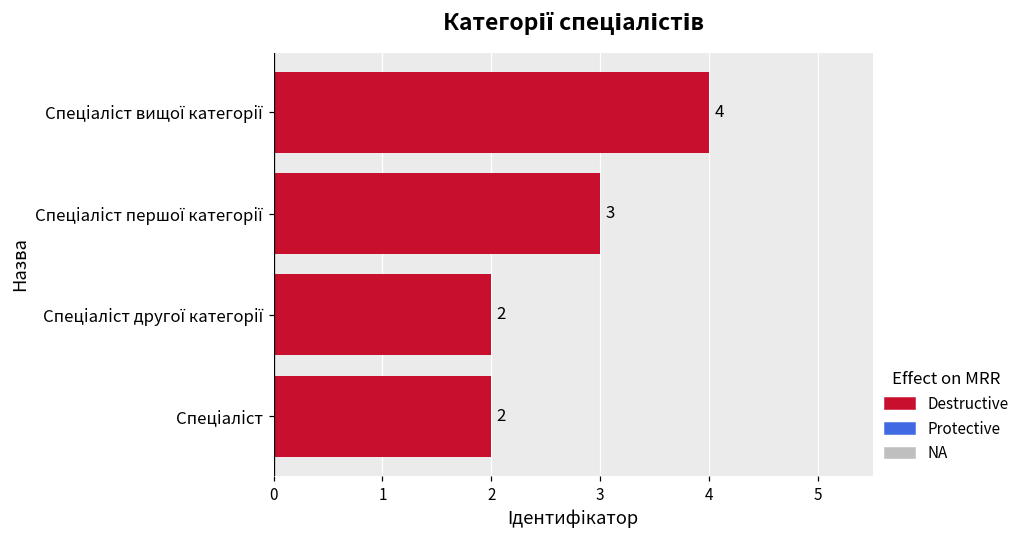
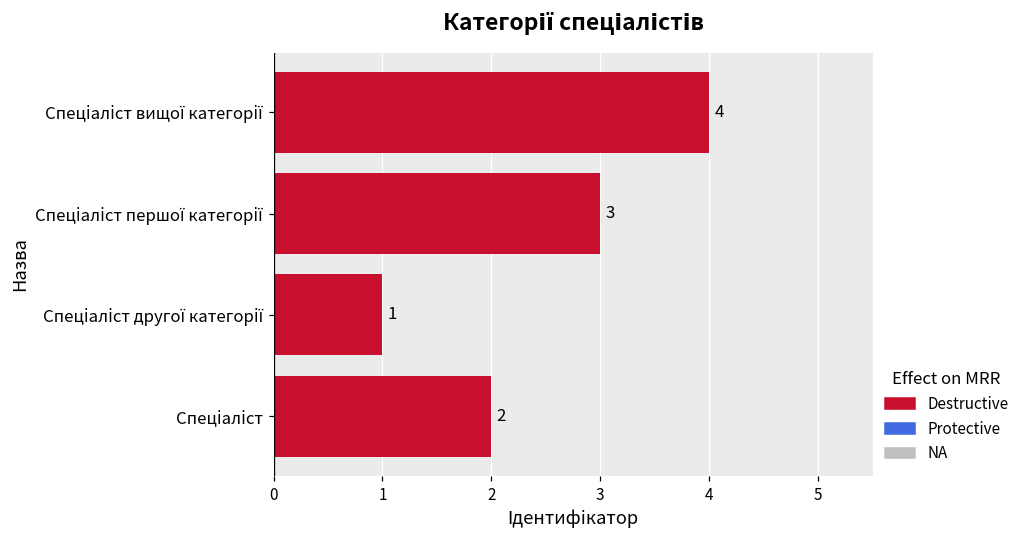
Спеціаліст другої категорії: 2 -> 1
